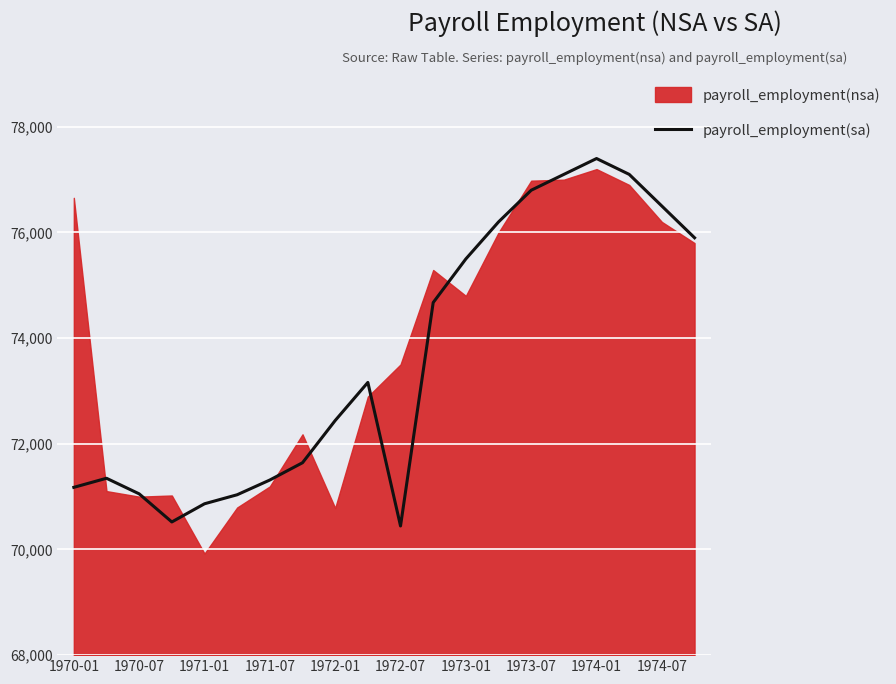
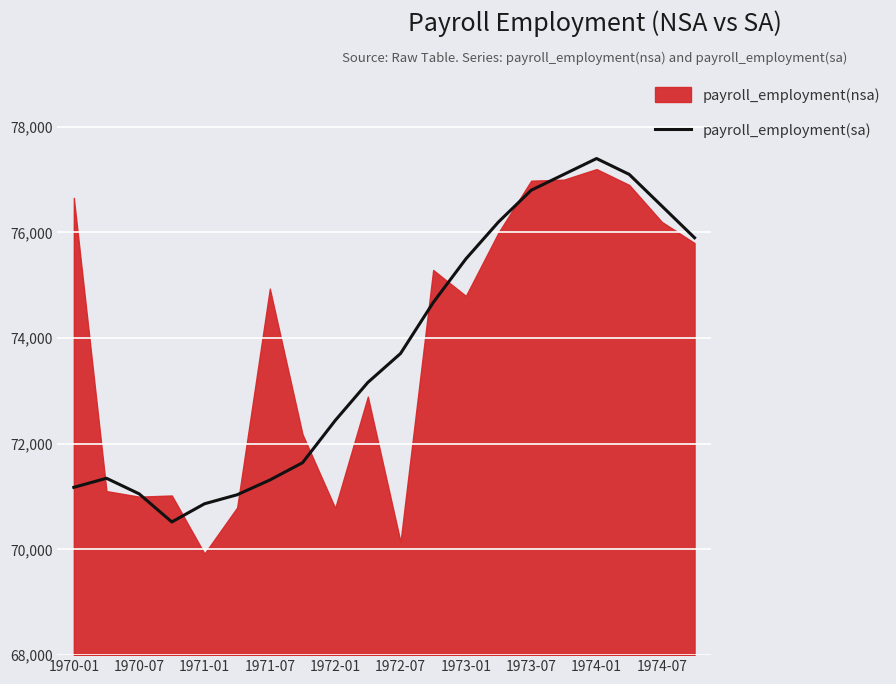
payroll_employment(nsa), 1971-07: 71,200 -> 74,900
payroll_employment(sa), 1972-07: 70,400 -> 73,700
payroll_employment(nsa), 1972-07: 73,500 -> 70,100
